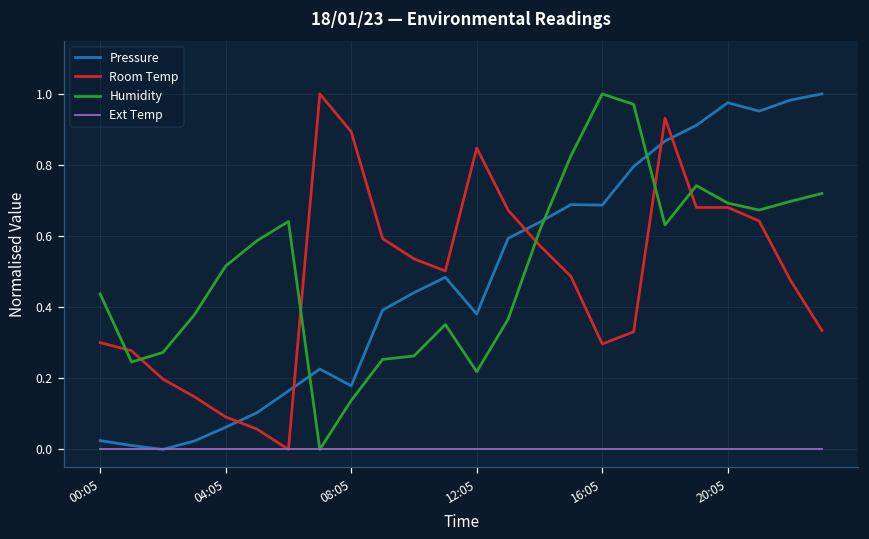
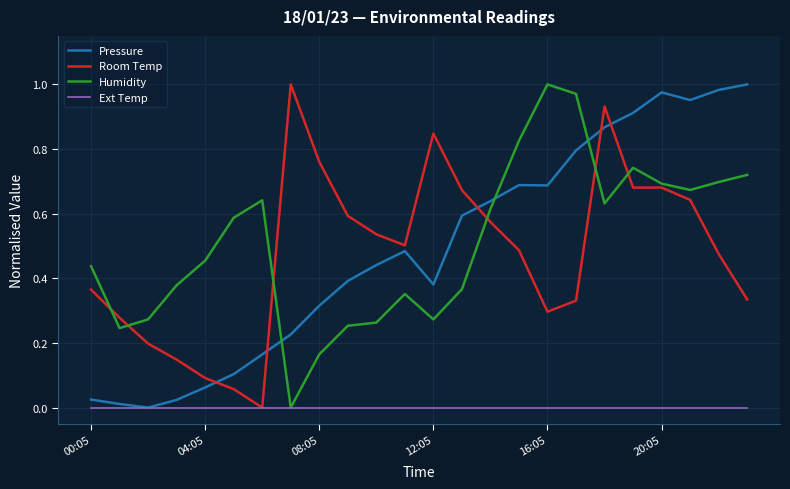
Room Temp, 00:05: 0.30 -> 0.37
Humidity, 04:05: 0.52 -> 0.45
Pressure, 08:05: 0.18 -> 0.32
Room Temp, 08:05: 0.89 -> 0.76
Humidity, 08:05: 0.14 -> 0.16
Humidity, 12:05: 0.22 -> 0.27
